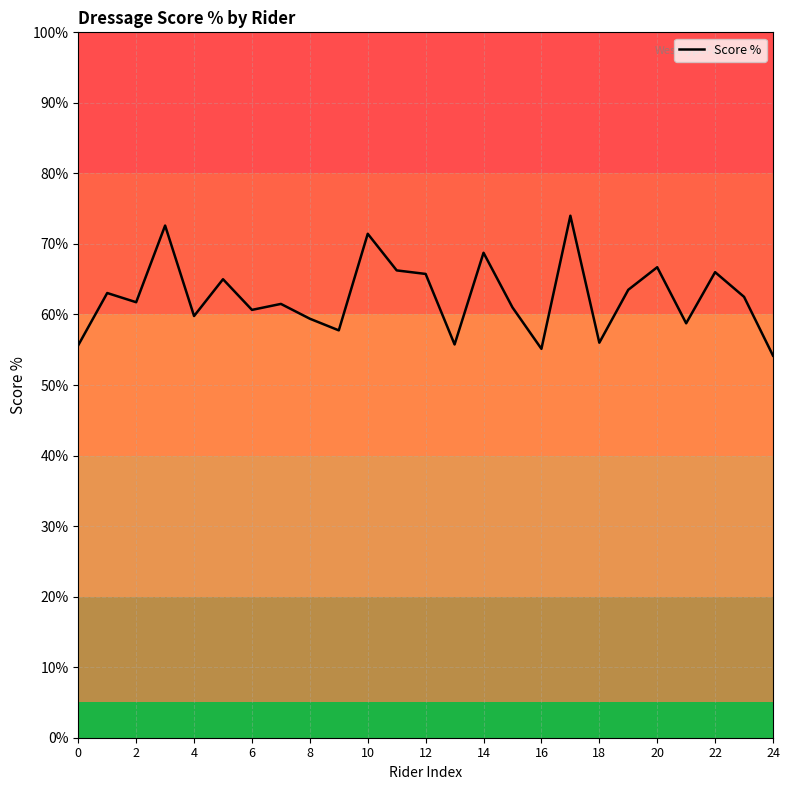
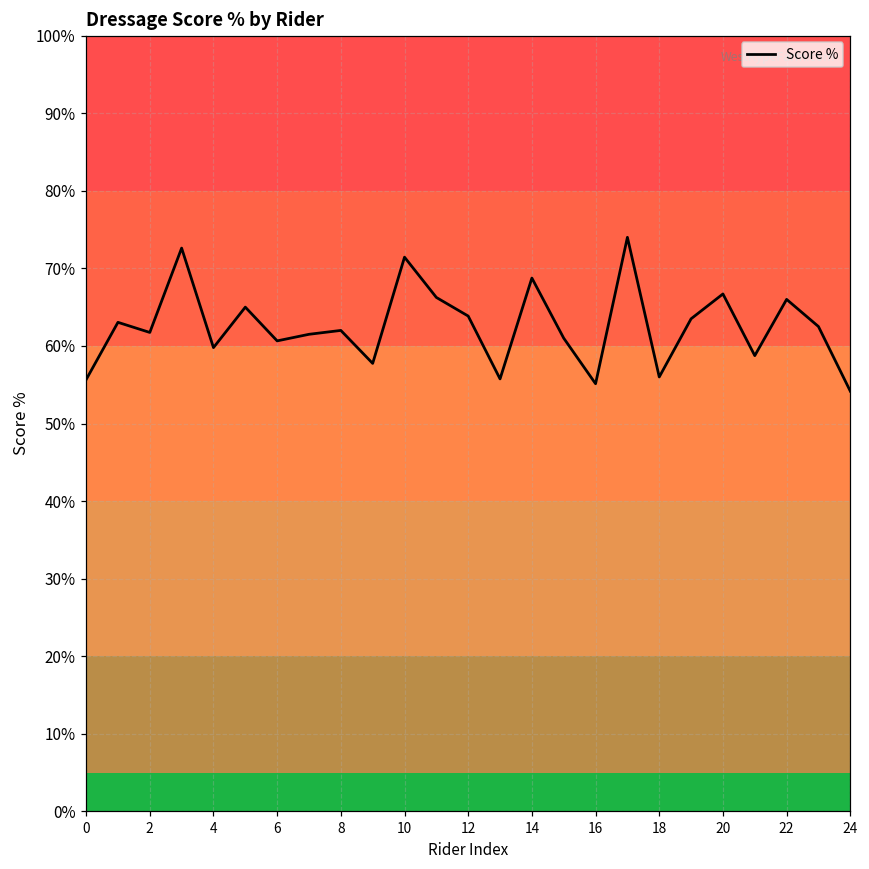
8: 59% -> 62%
12: 66% -> 64%
